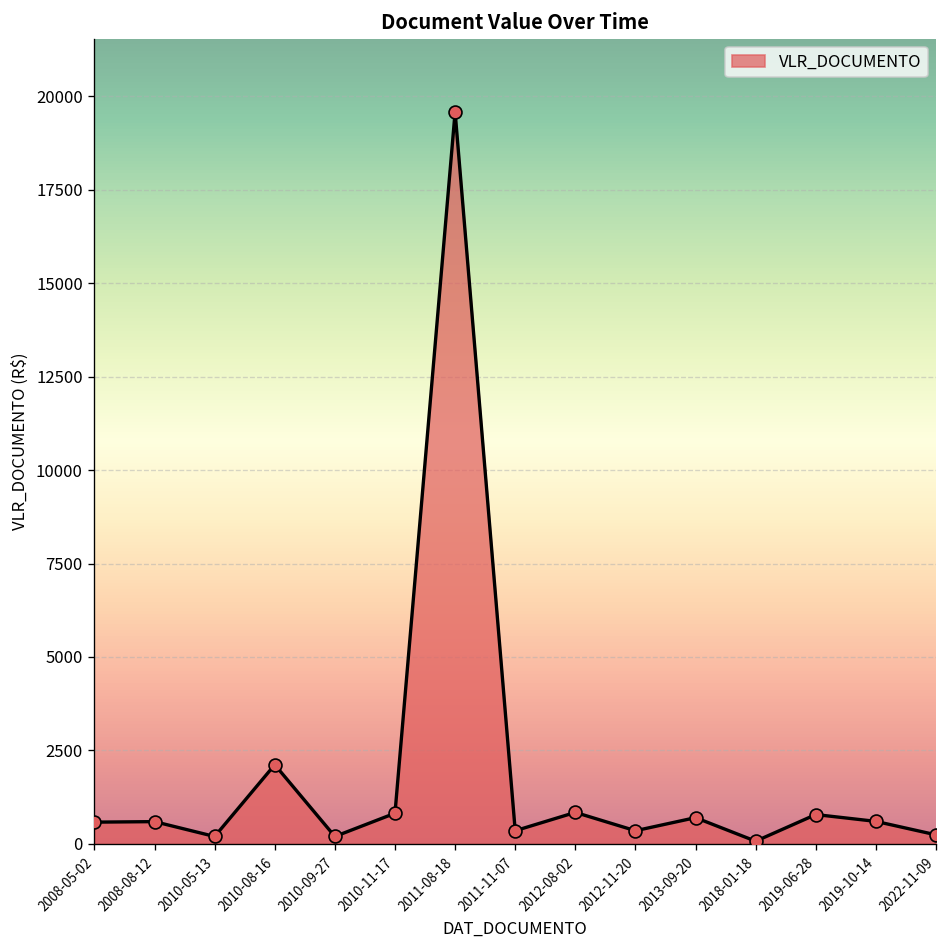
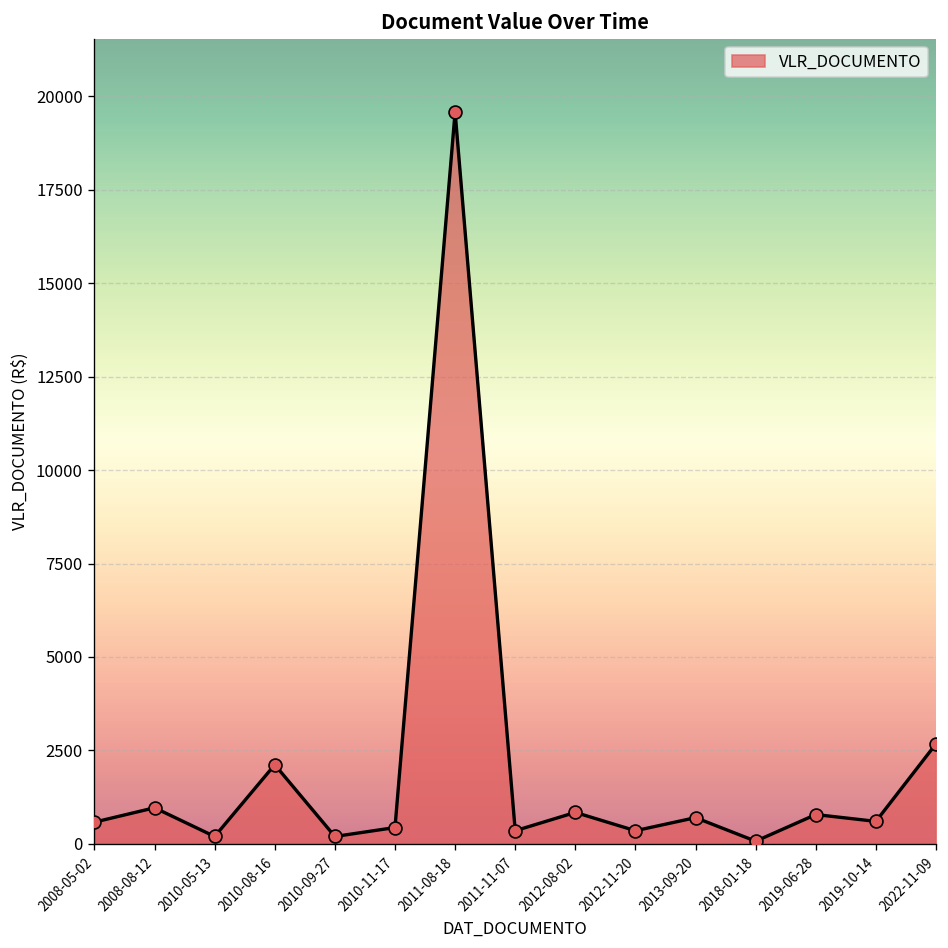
2008-08-12: 600 -> 1000
2010-11-17: 800 -> 400
2022-11-09: 200 -> 2700
